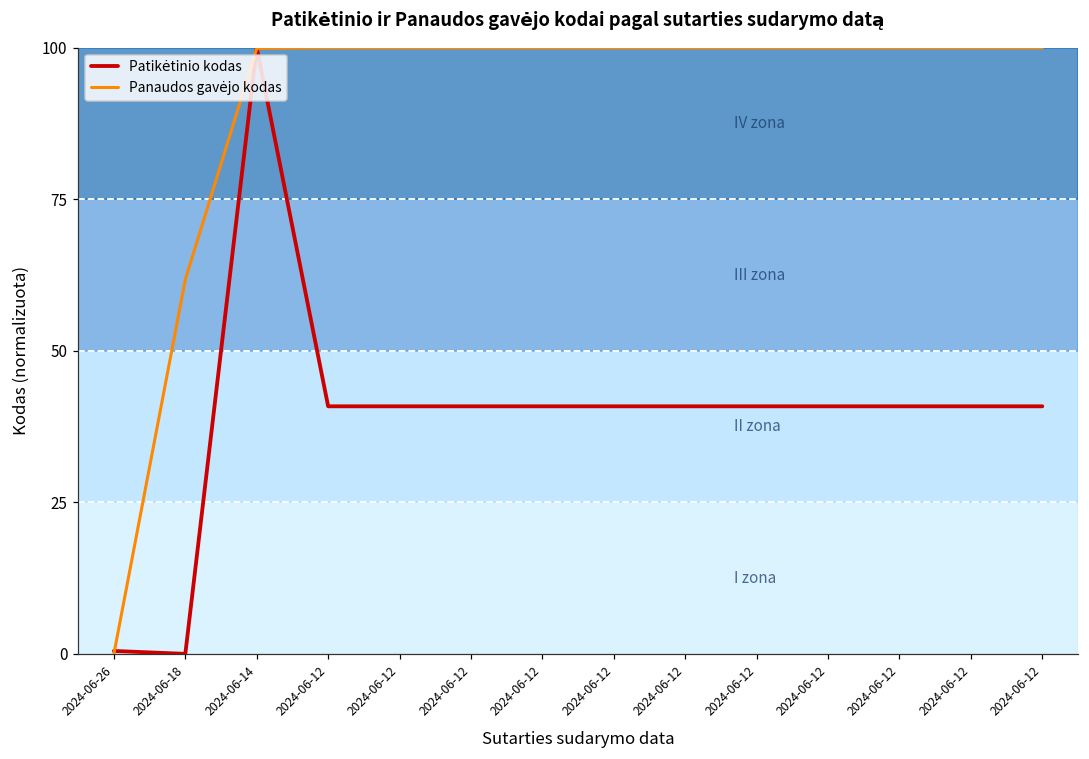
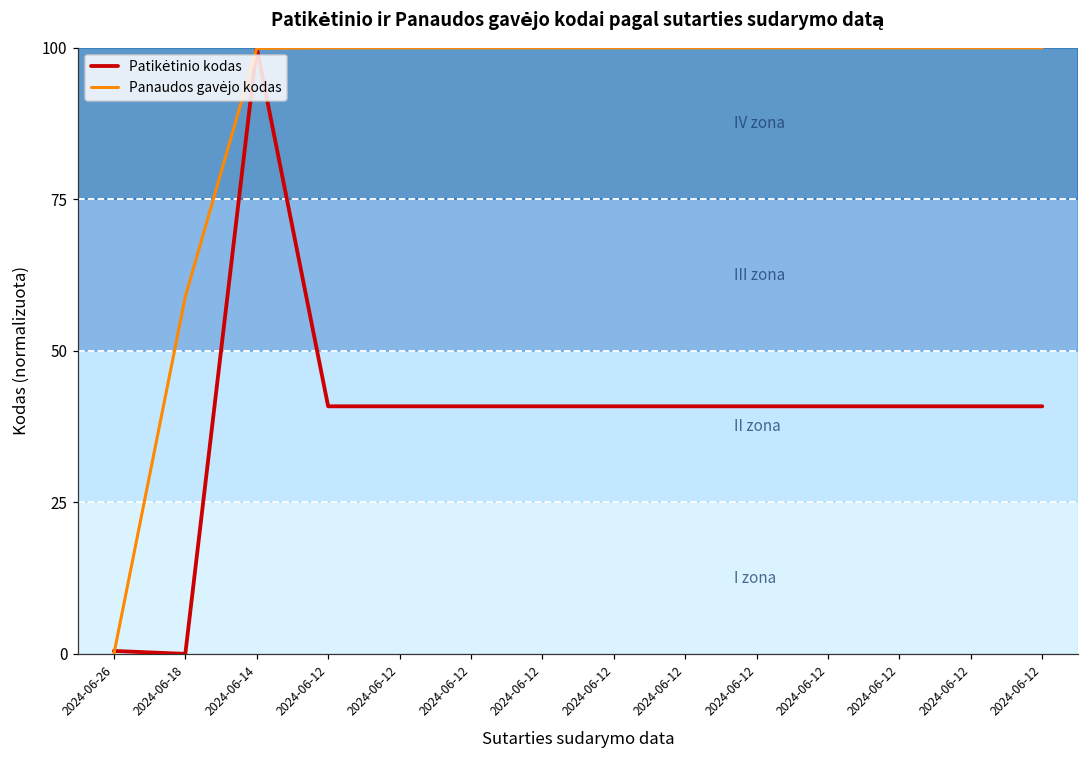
Panaudos gavėjo kodas, 2024-06-18: 62 -> 59
